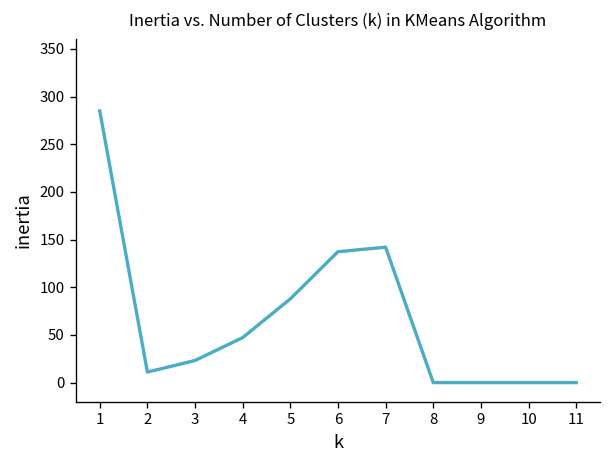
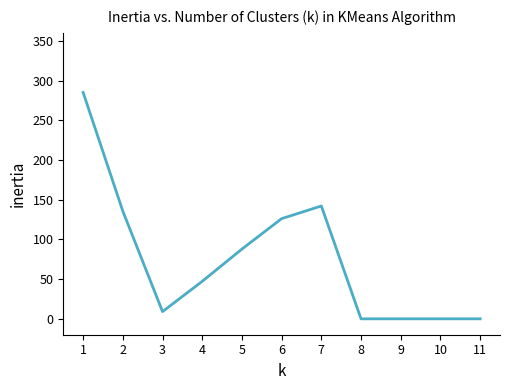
2: 10 -> 140
3: 20 -> 10
6: 140 -> 130
